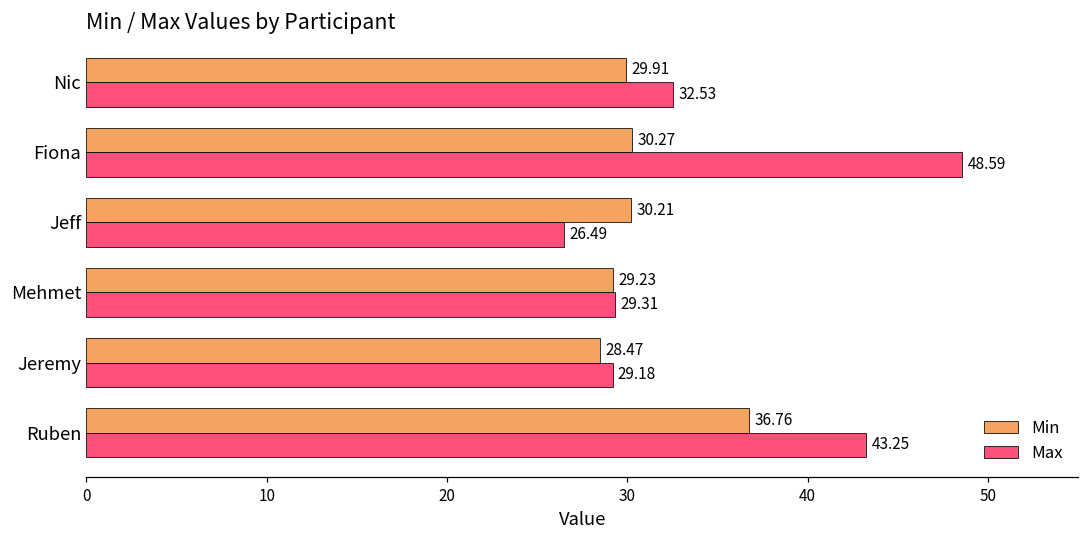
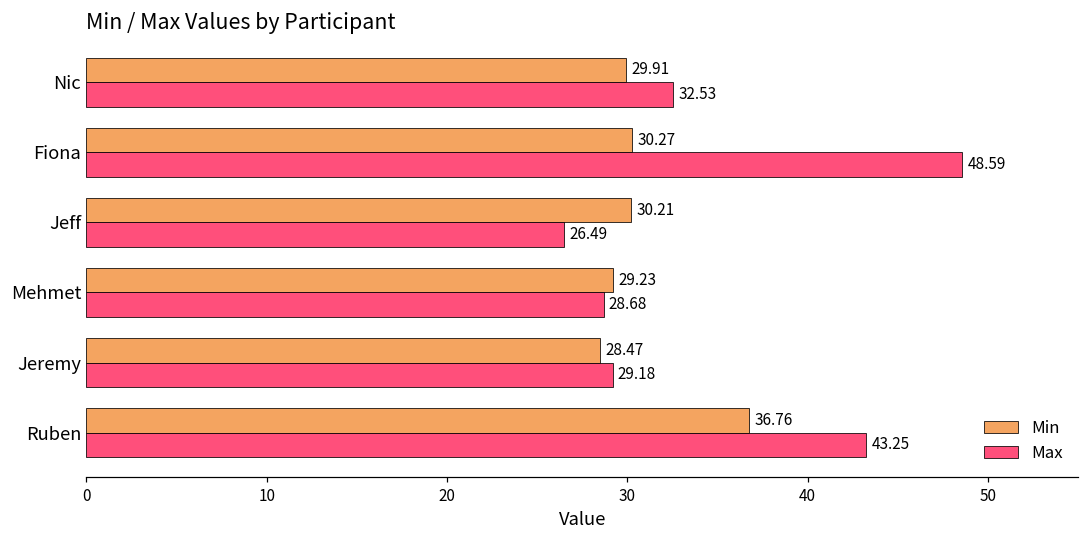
Max, Mehmet: 29.31 -> 28.68
